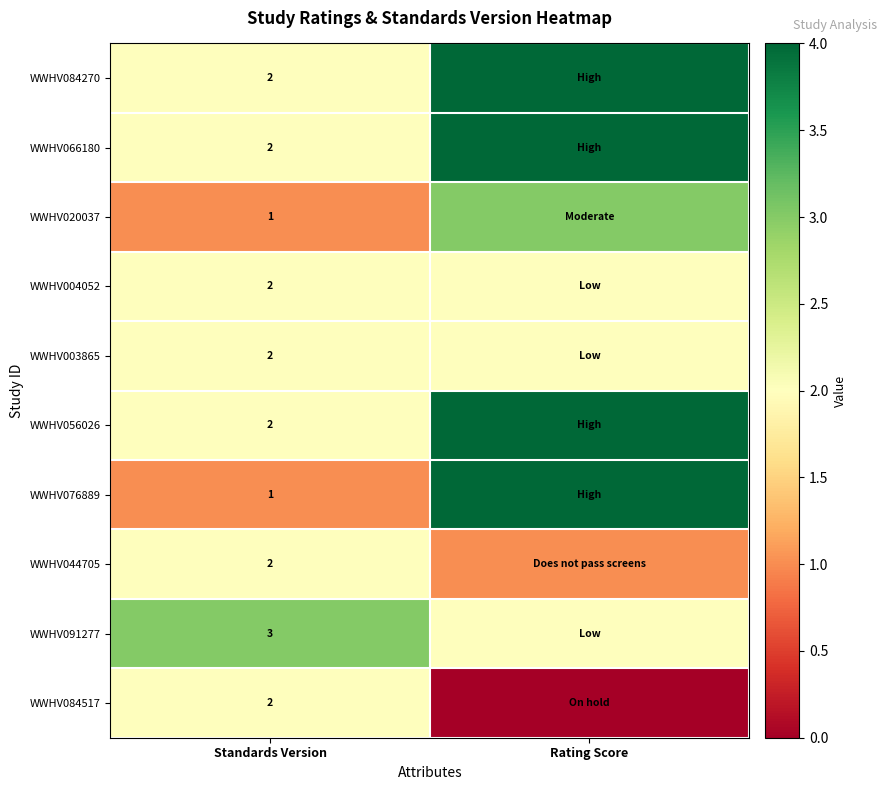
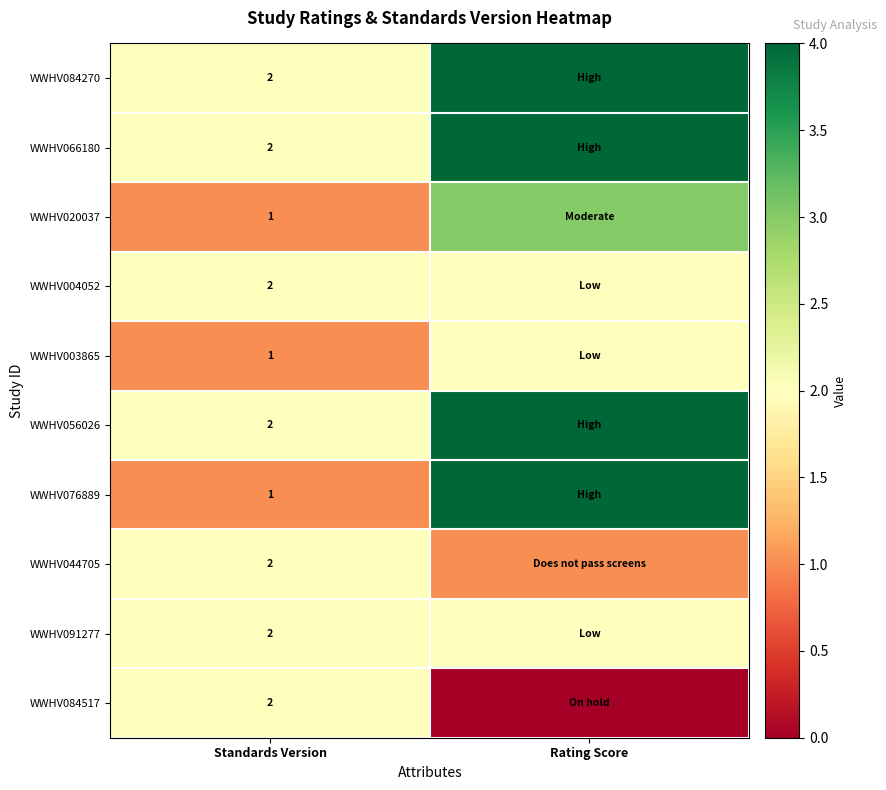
WWHV003865, Standards Version: 2 -> 1
WWHV091277, Standards Version: 3 -> 2
